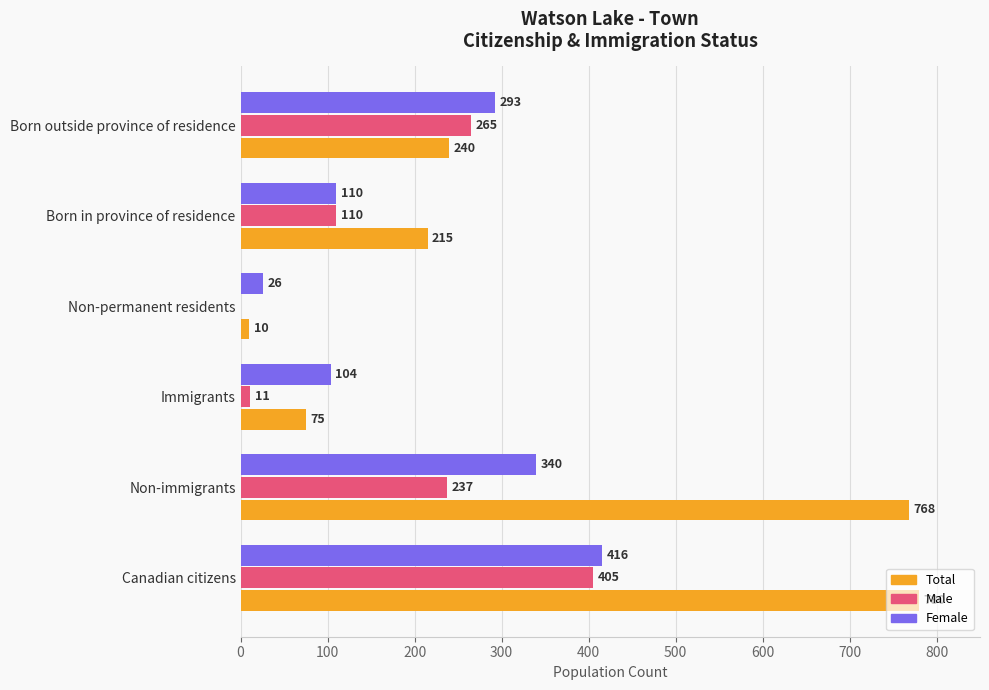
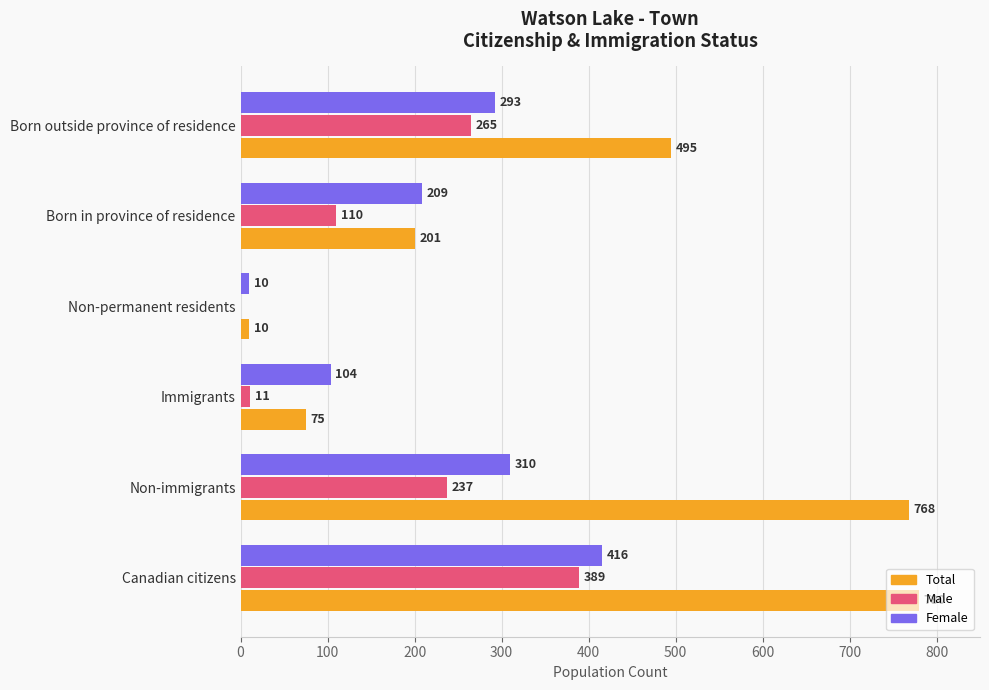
Total, Born outside province of residence: 240 -> 495
Female, Born in province of residence: 110 -> 209
Total, Born in province of residence: 215 -> 201
Female, Non-permanent residents: 26 -> 10
Female, Non-immigrants: 340 -> 310
Male, Canadian citizens: 405 -> 389
